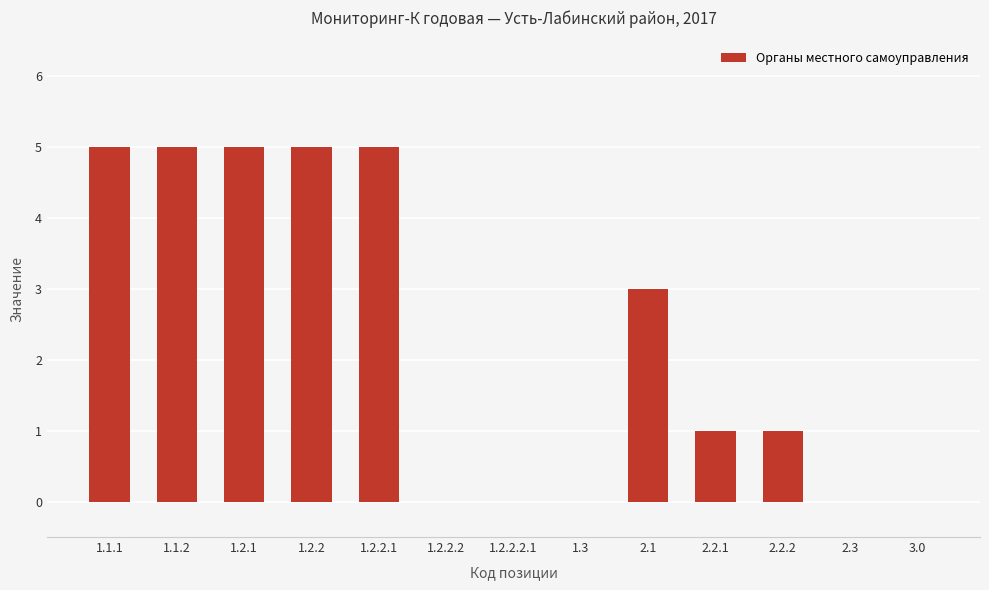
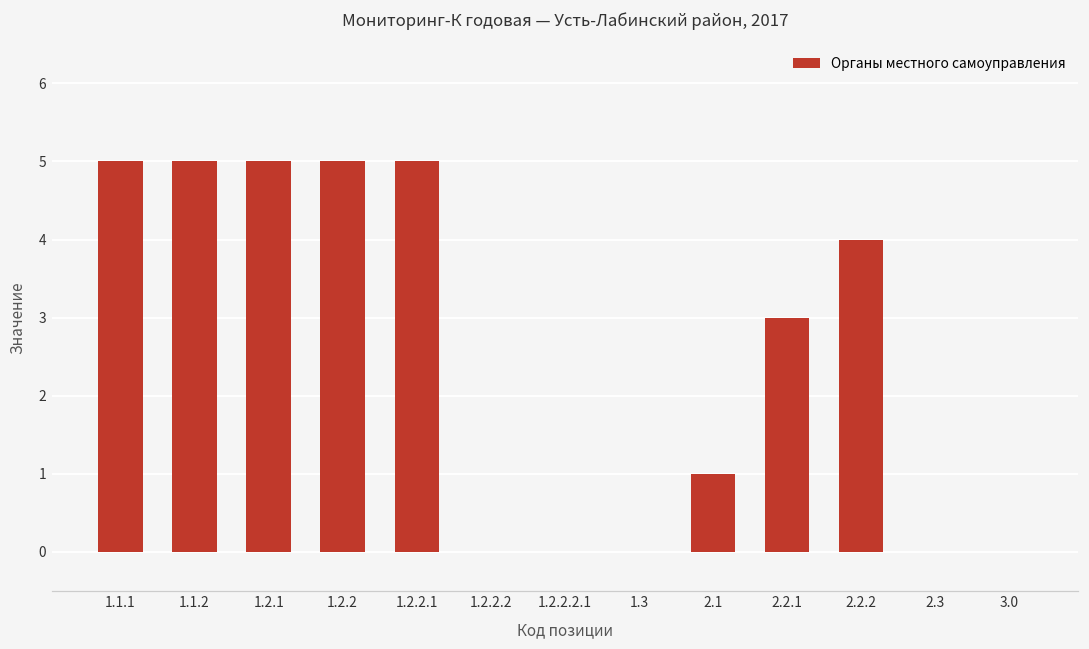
2.1: 3 -> 1
2.2.1: 1 -> 3
2.2.2: 1 -> 4
